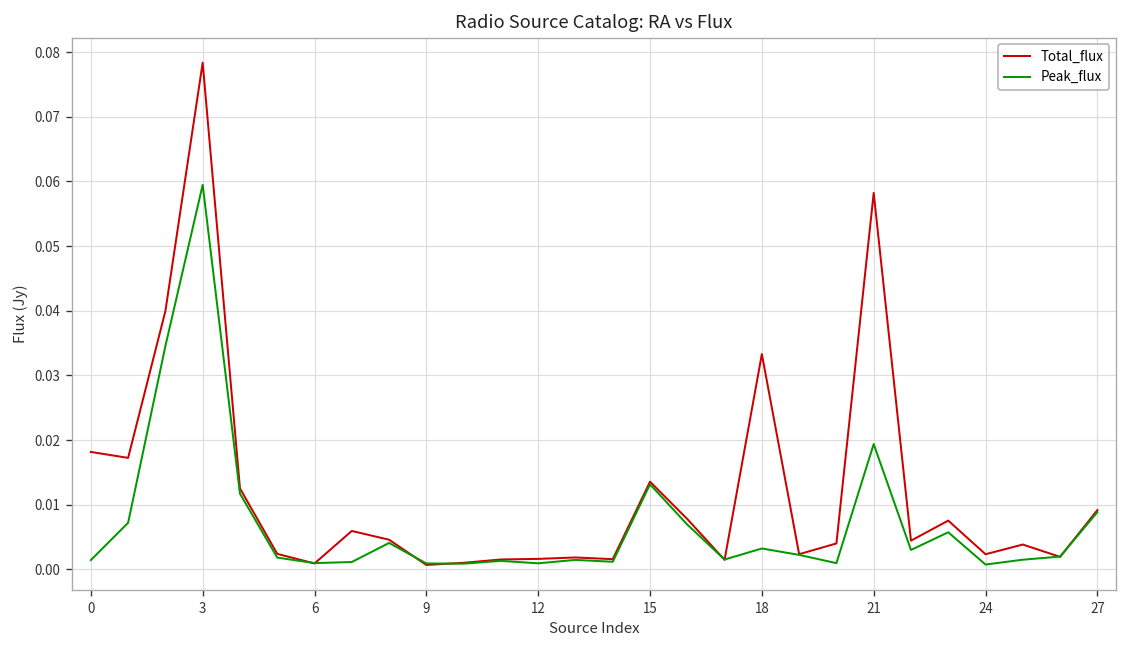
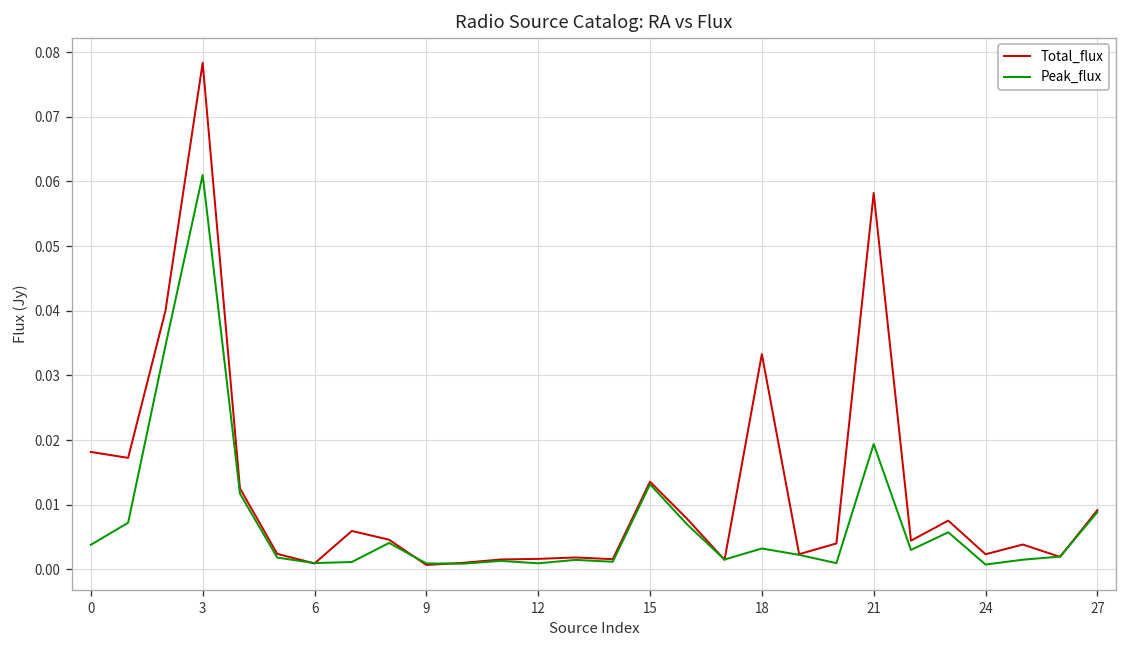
Peak_flux, 0: 0.001 -> 0.004
Peak_flux, 3: 0.059 -> 0.061
